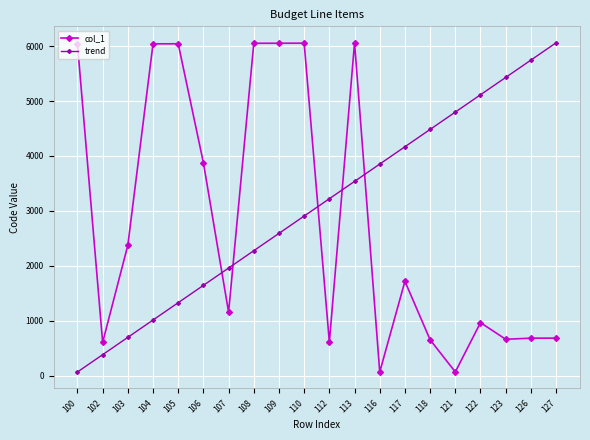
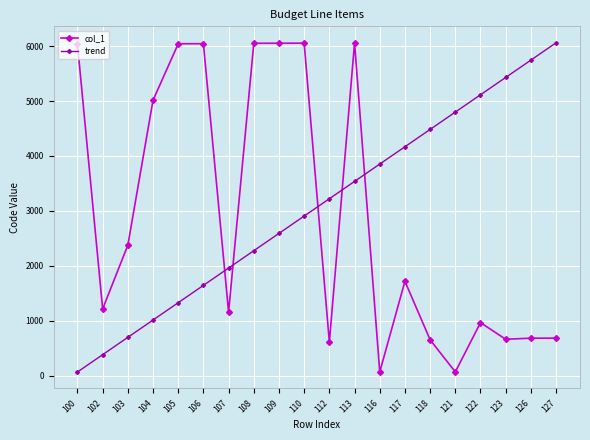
col_1, 102: 600 -> 1200
col_1, 104: 6000 -> 5000
col_1, 106: 3900 -> 6000
